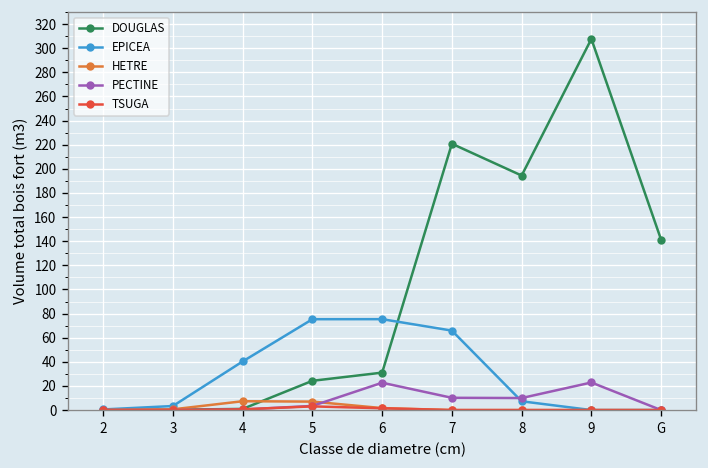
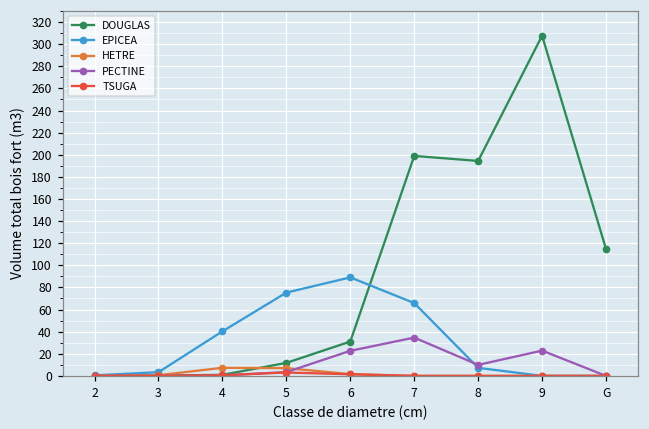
DOUGLAS, 5: 24 -> 12
EPICEA, 6: 75 -> 89
DOUGLAS, 7: 221 -> 199
PECTINE, 7: 10 -> 35
DOUGLAS, G: 141 -> 115
